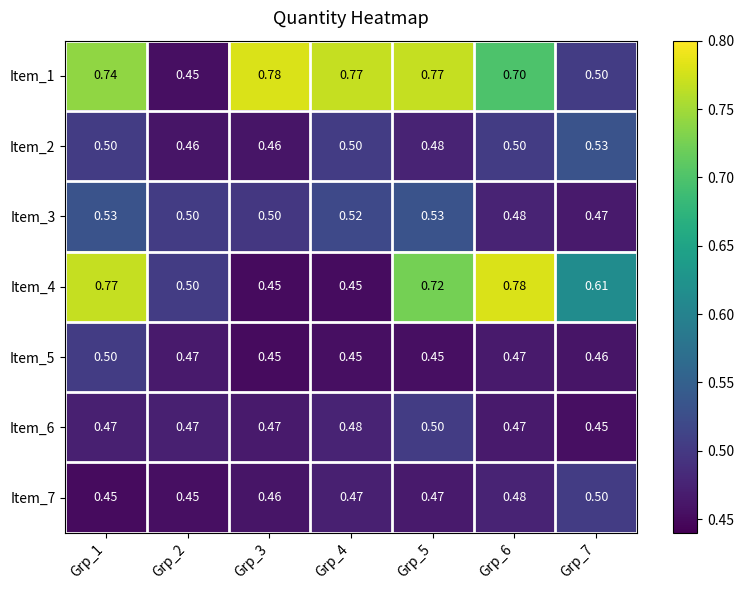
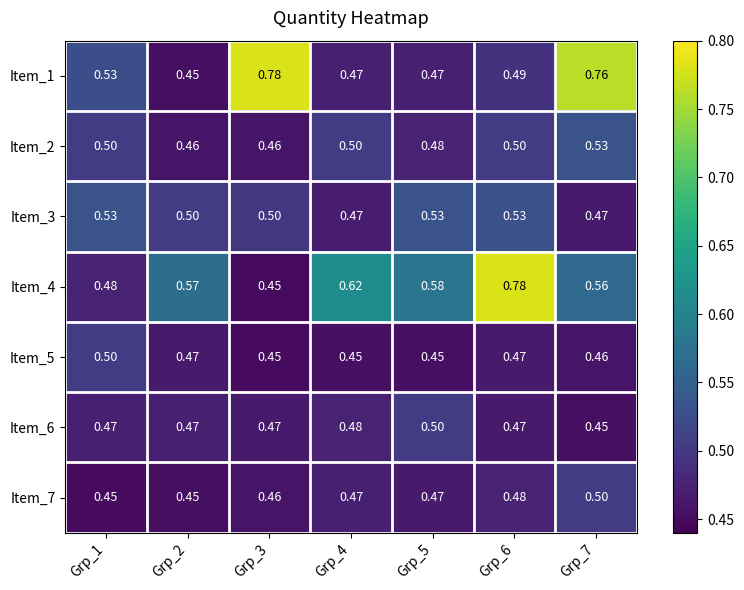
Item_1, Grp_1: 0.74 -> 0.53
Item_1, Grp_4: 0.77 -> 0.47
Item_1, Grp_5: 0.77 -> 0.47
Item_1, Grp_6: 0.70 -> 0.49
Item_1, Grp_7: 0.50 -> 0.76
Item_3, Grp_4: 0.52 -> 0.47
Item_3, Grp_6: 0.48 -> 0.53
Item_4, Grp_1: 0.77 -> 0.48
Item_4, Grp_2: 0.50 -> 0.57
Item_4, Grp_4: 0.45 -> 0.62
Item_4, Grp_5: 0.72 -> 0.58
Item_4, Grp_7: 0.61 -> 0.56
